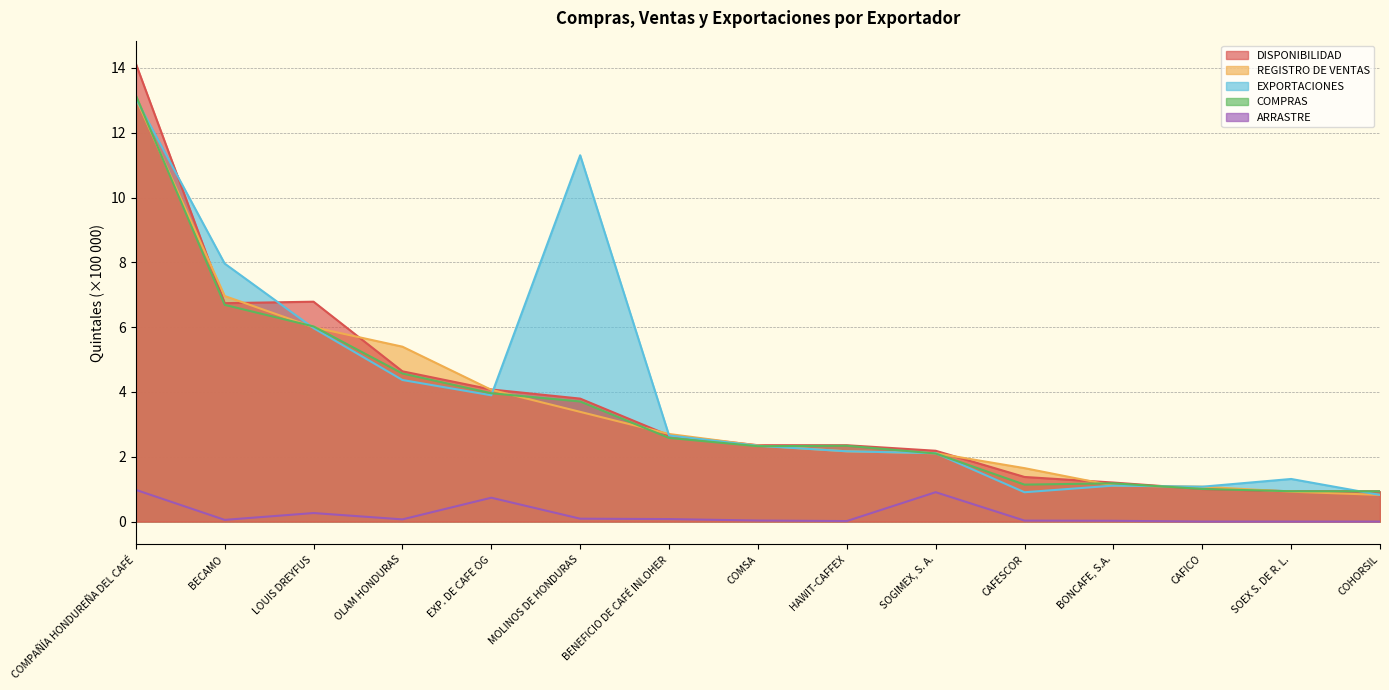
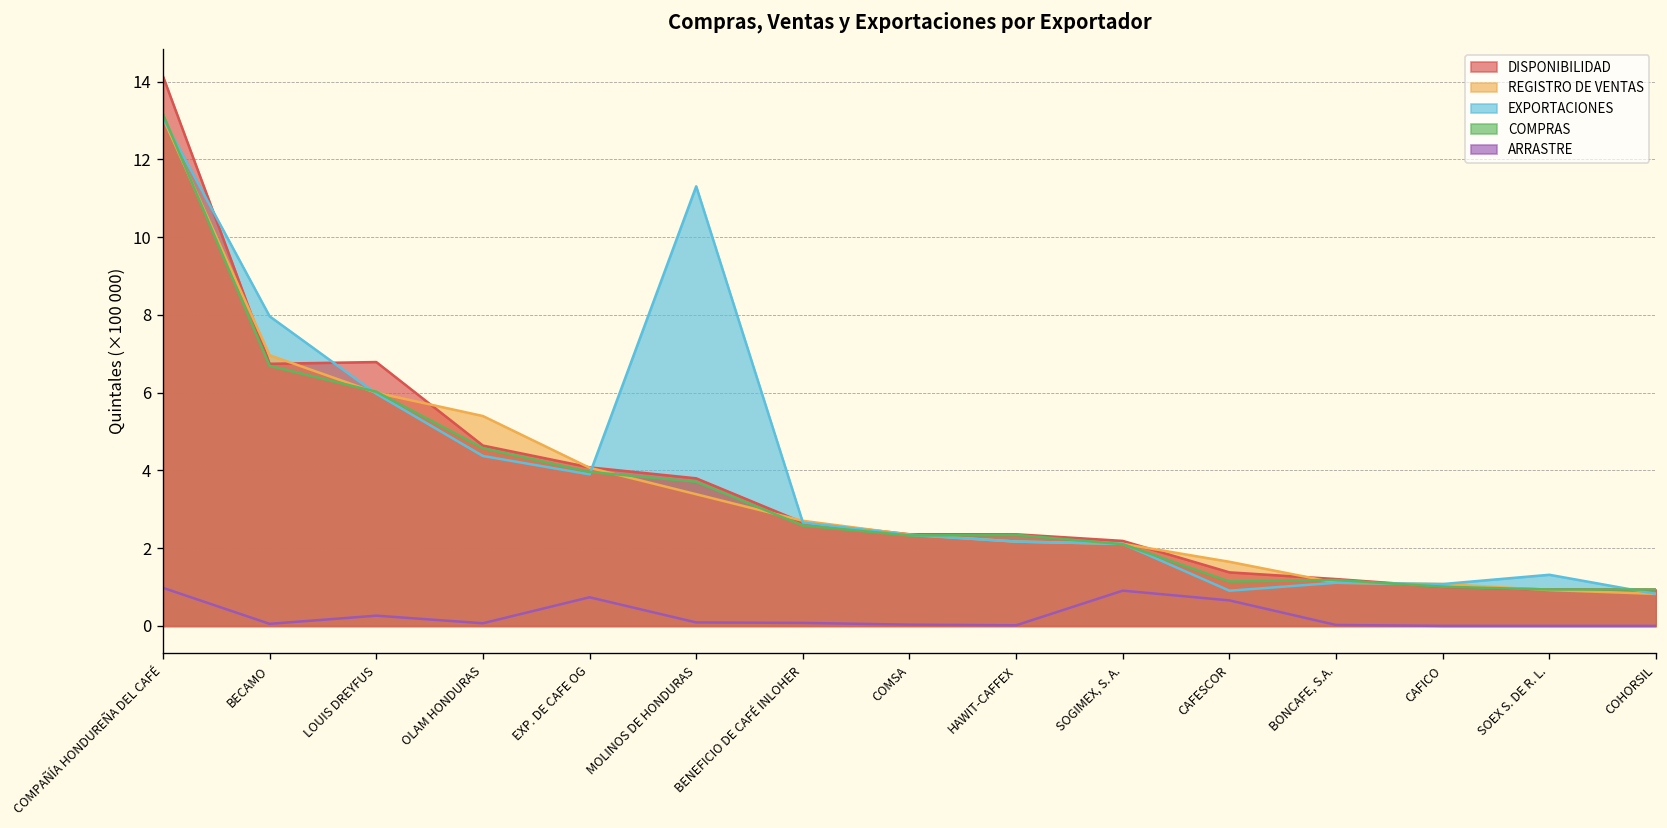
ARRASTRE, CAFESCOR: 0.0 -> 0.7
